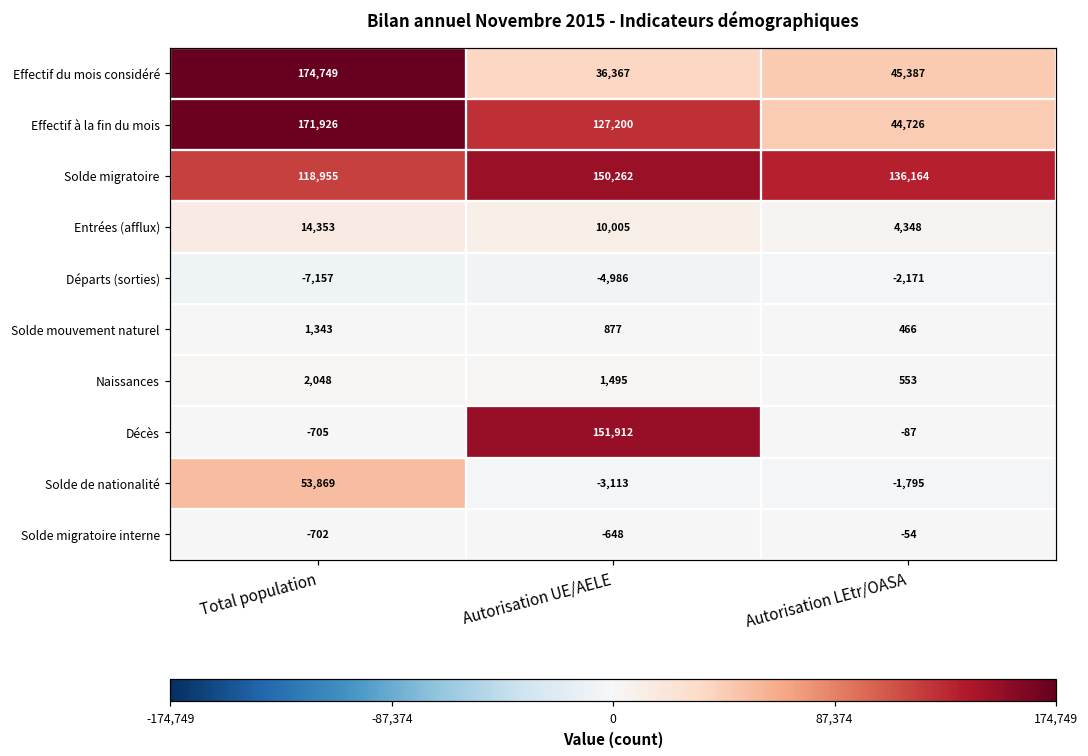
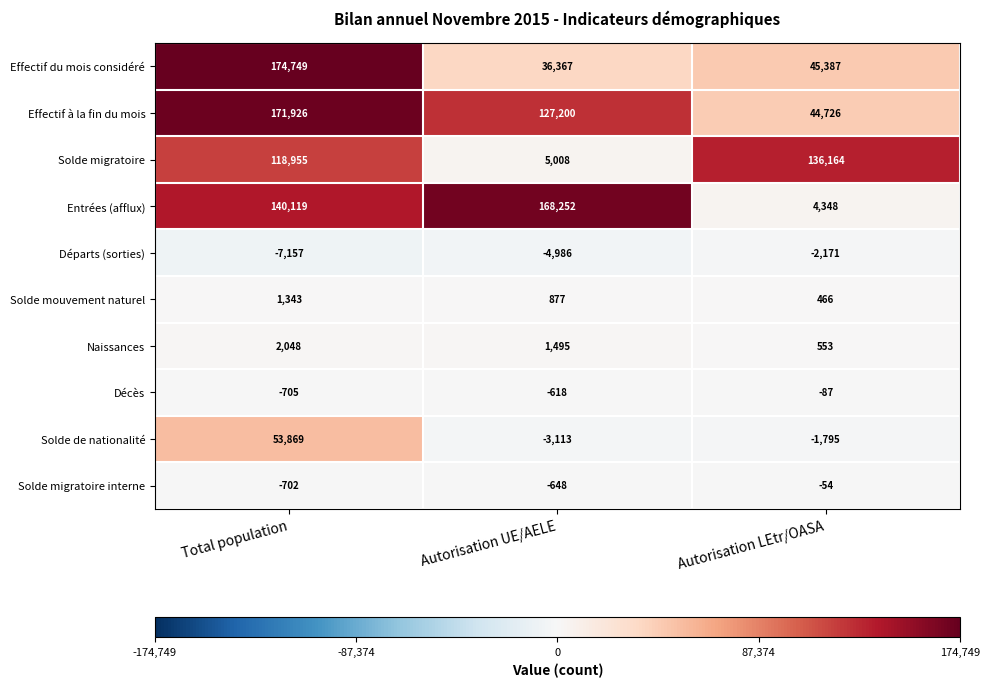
Solde migratoire, Autorisation UE/AELE: 150,262 -> 5,008
Entrées (afflux), Total population: 14,353 -> 140,119
Entrées (afflux), Autorisation UE/AELE: 10,005 -> 168,252
Décès, Autorisation UE/AELE: 151,912 -> -618
